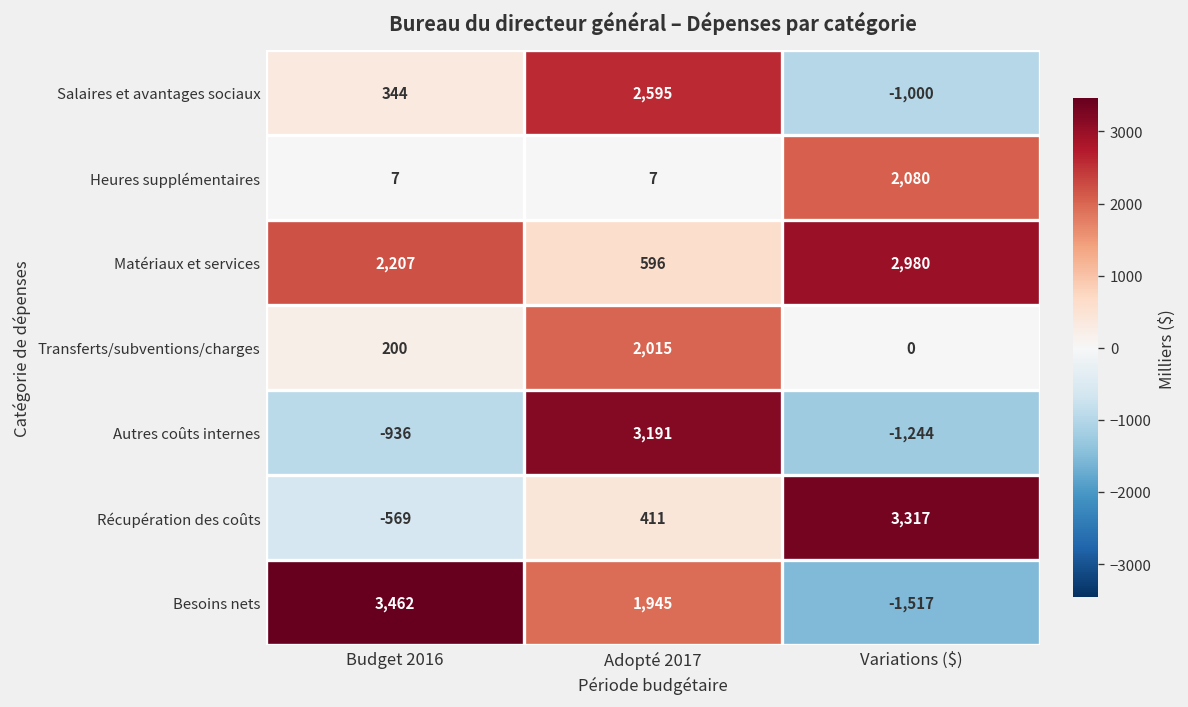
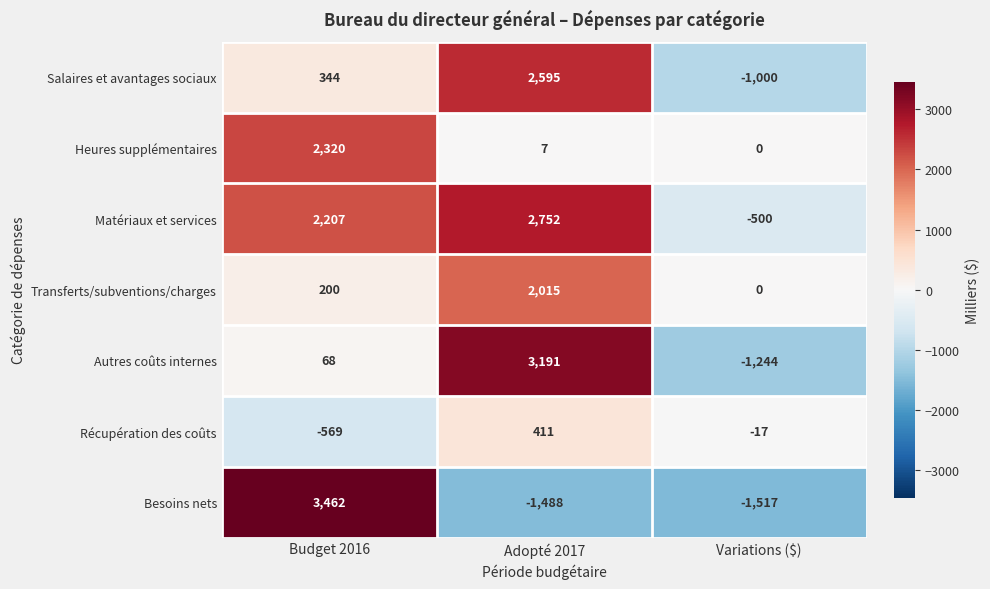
Heures supplémentaires, Budget 2016: 7 -> 2,320
Heures supplémentaires, Variations ($): 2,080 -> 0
Matériaux et services, Adopté 2017: 596 -> 2,752
Matériaux et services, Variations ($): 2,980 -> -500
Autres coûts internes, Budget 2016: -936 -> 68
Récupération des coûts, Variations ($): 3,317 -> -17
Besoins nets, Adopté 2017: 1,945 -> -1,488
